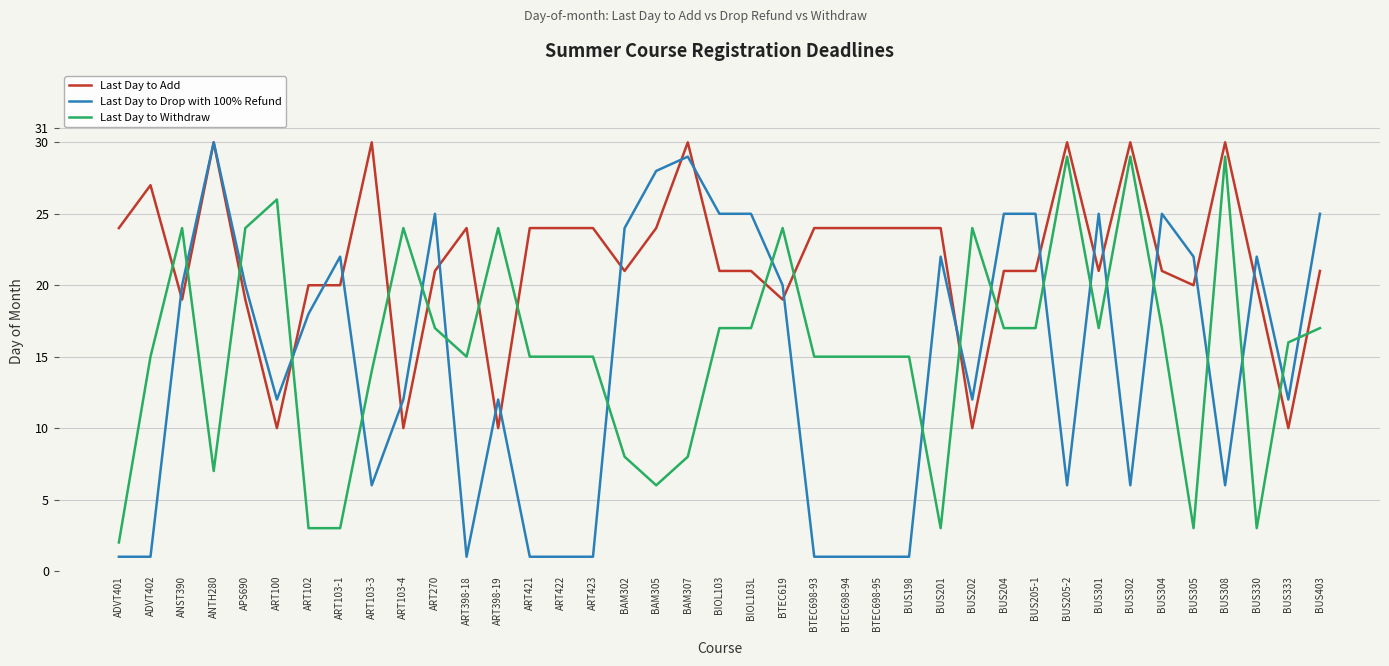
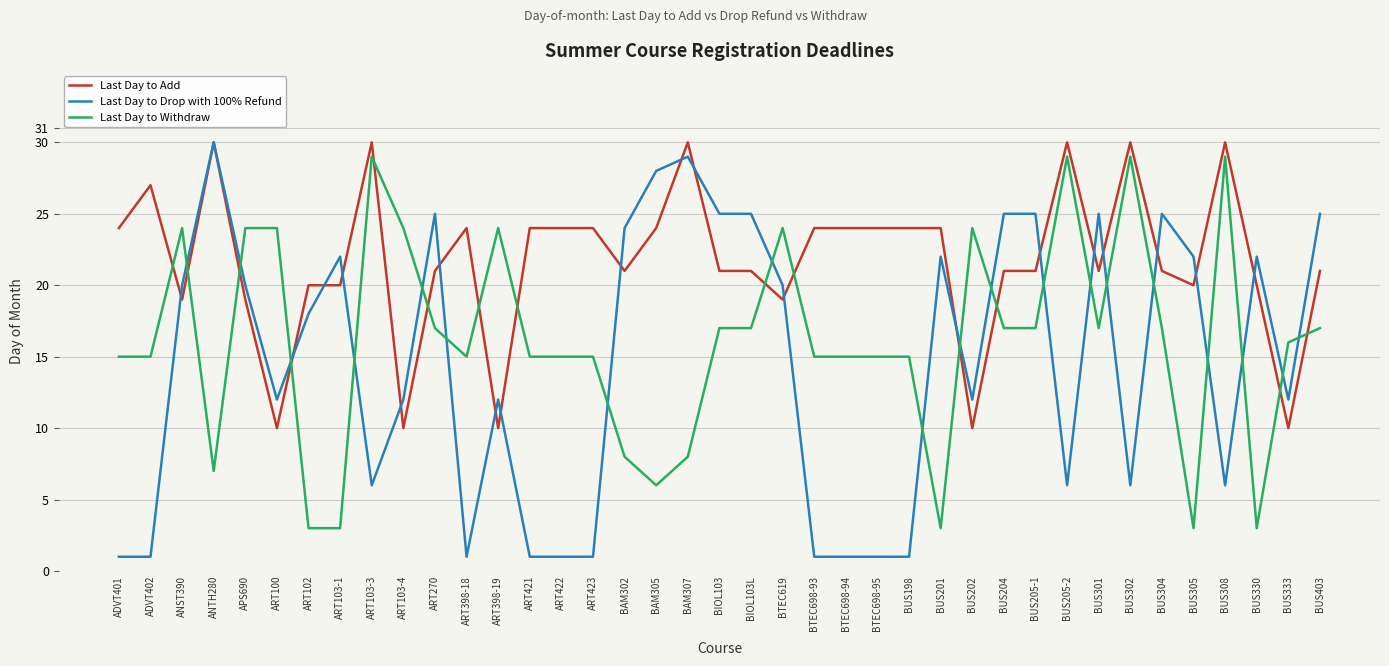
Last Day to Withdraw, ADVT401: 2 -> 15
Last Day to Withdraw, ART100: 26 -> 24
Last Day to Withdraw, ART103-3: 14 -> 29
